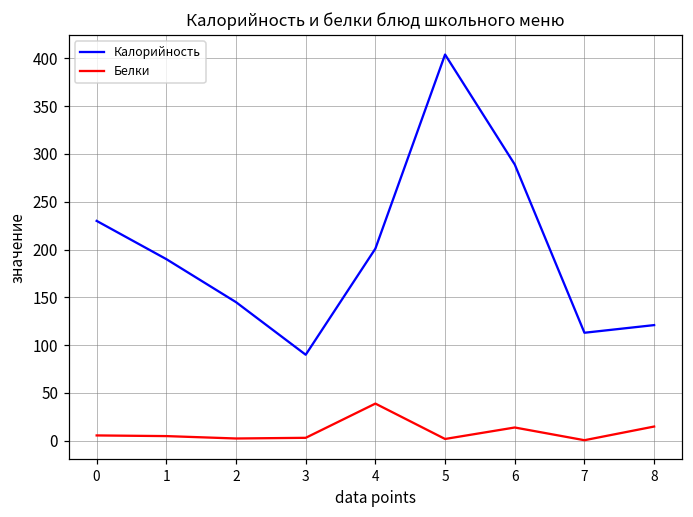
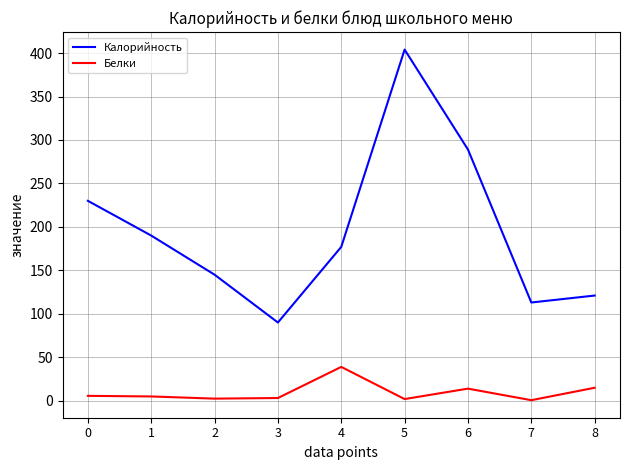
Калорийность, 4: 200 -> 180
